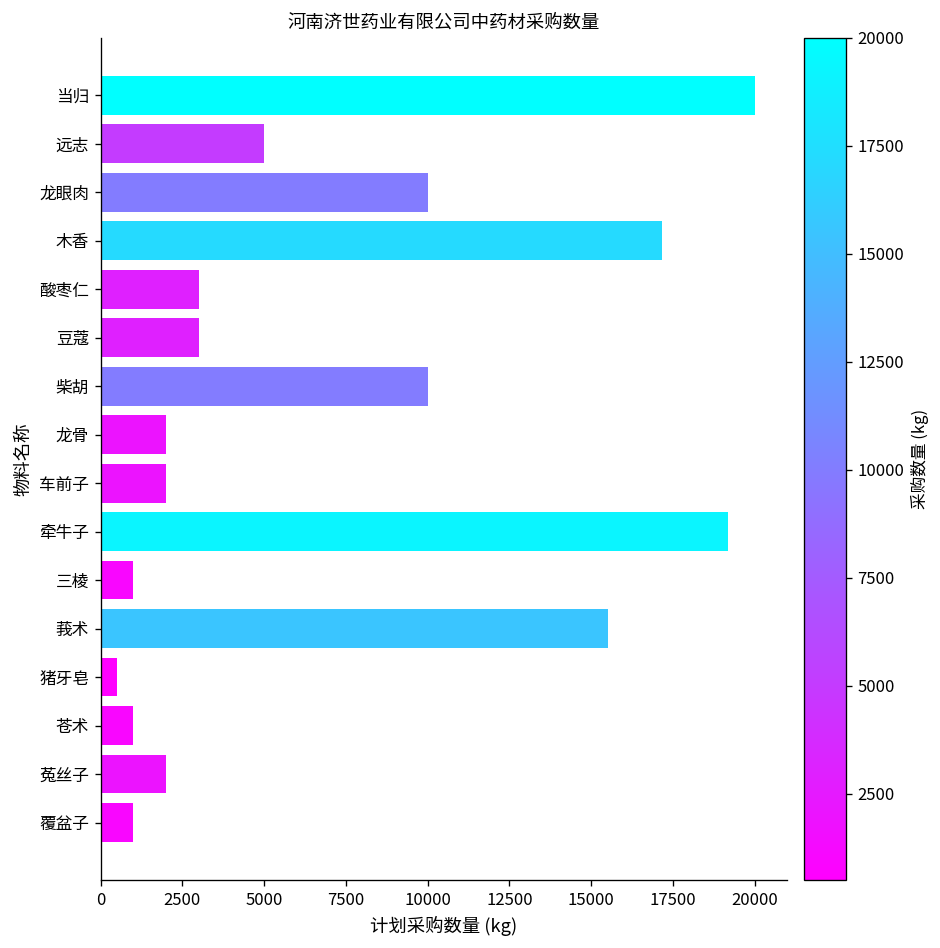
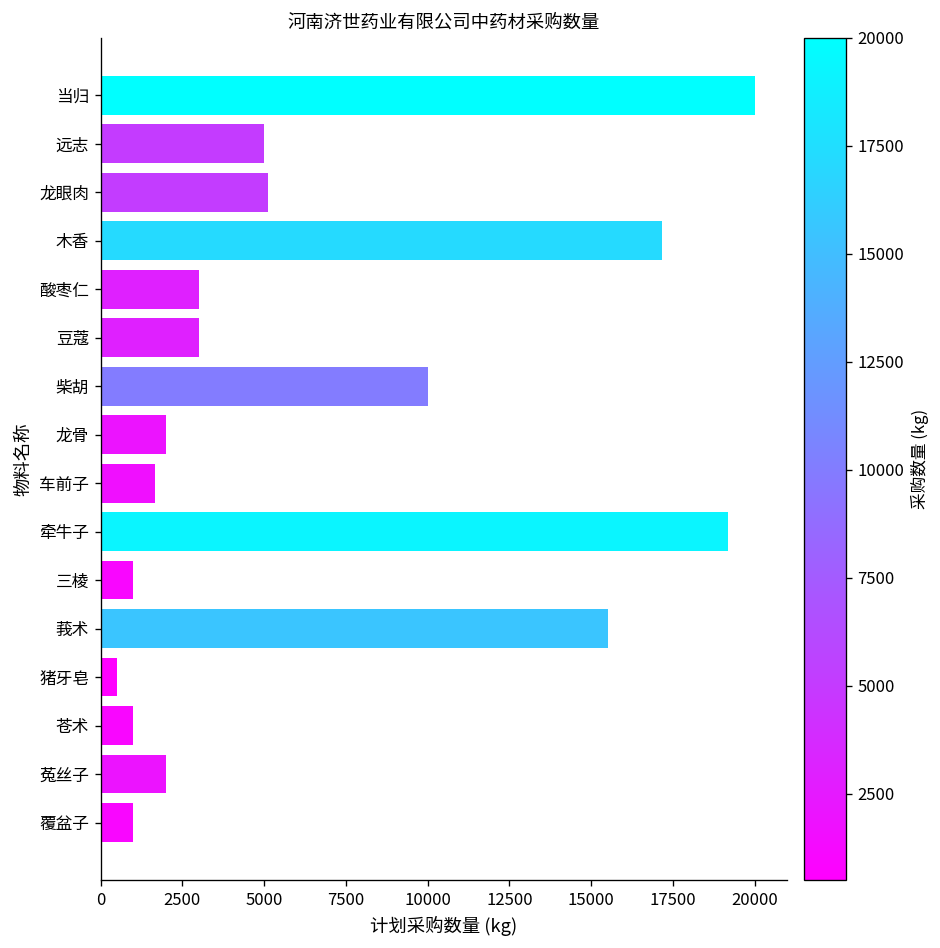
龙眼肉: 10000 -> 5100
车前子: 2000 -> 1700
